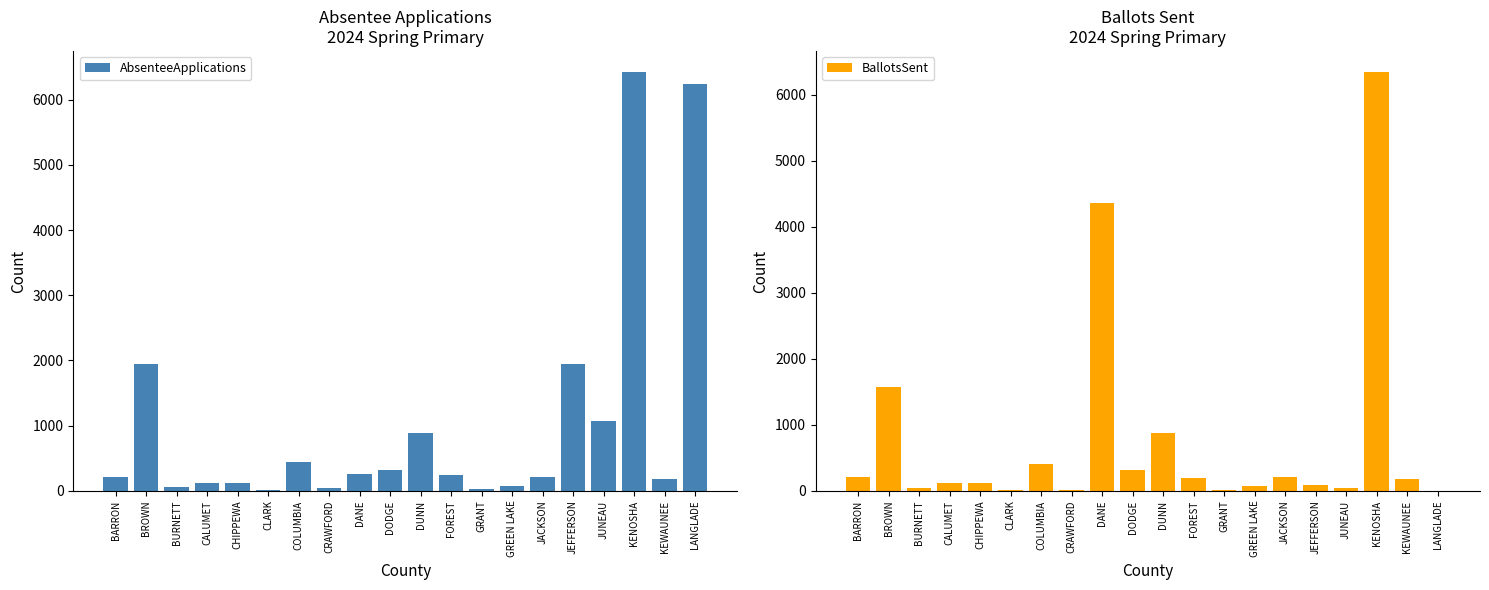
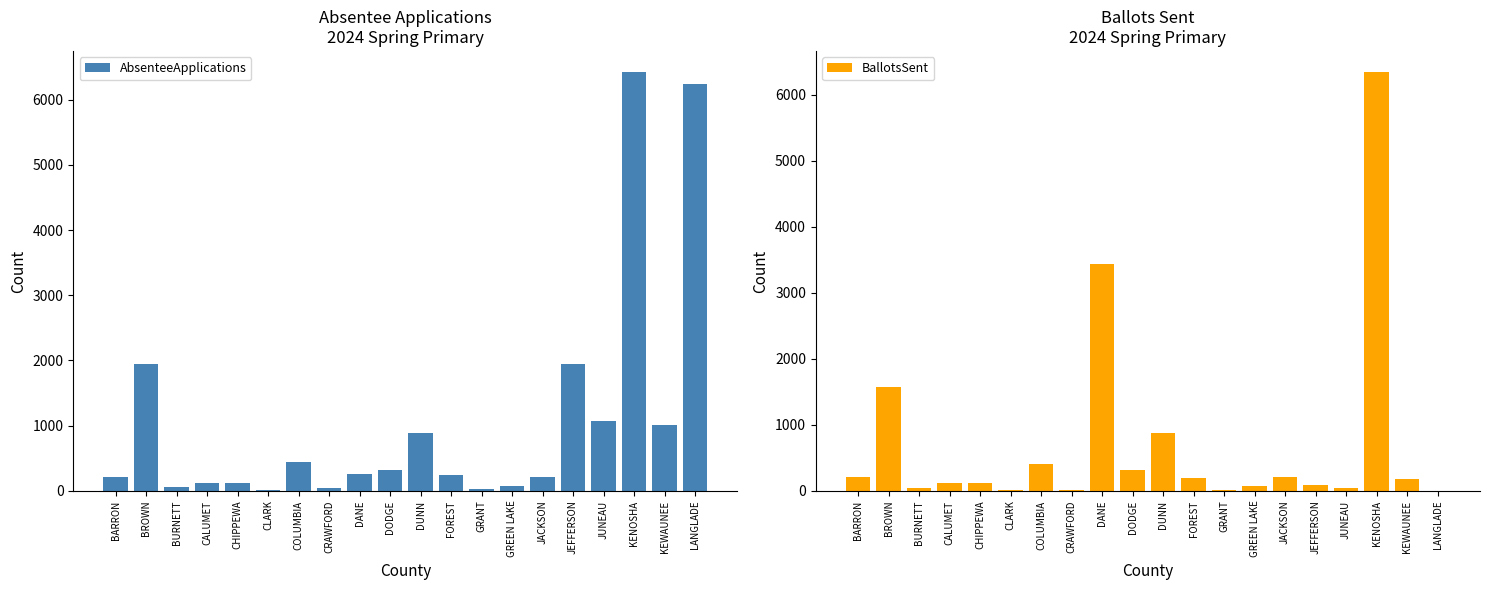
Absentee Applications 2024 Spring Primary, KEWAUNEE: 200 -> 1000
Ballots Sent 2024 Spring Primary, DANE: 4400 -> 3400
